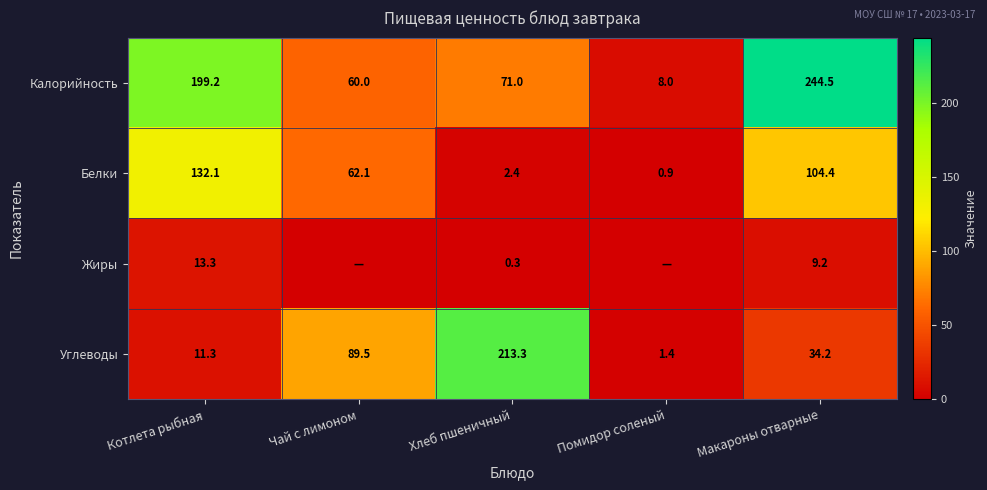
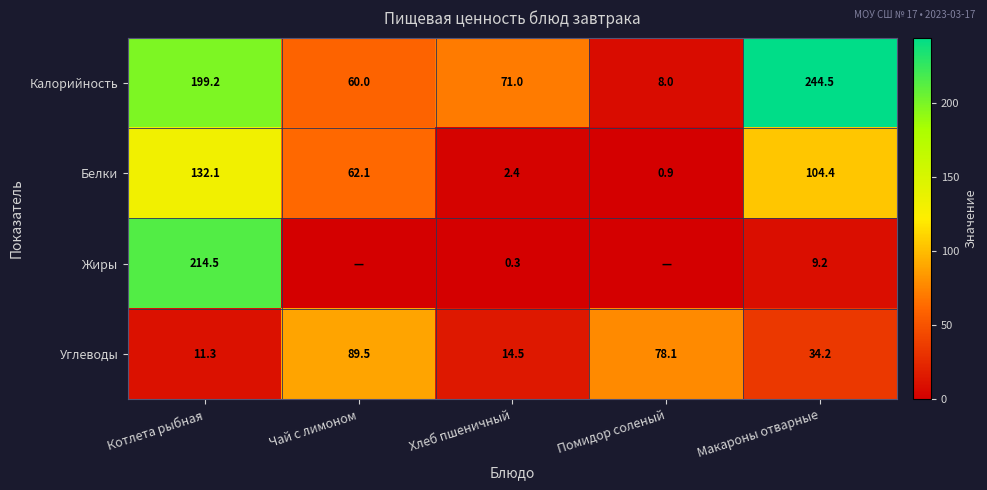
Жиры, Котлета рыбная: 13.3 -> 214.5
Углеводы, Хлеб пшеничный: 213.3 -> 14.5
Углеводы, Помидор соленый: 1.4 -> 78.1
